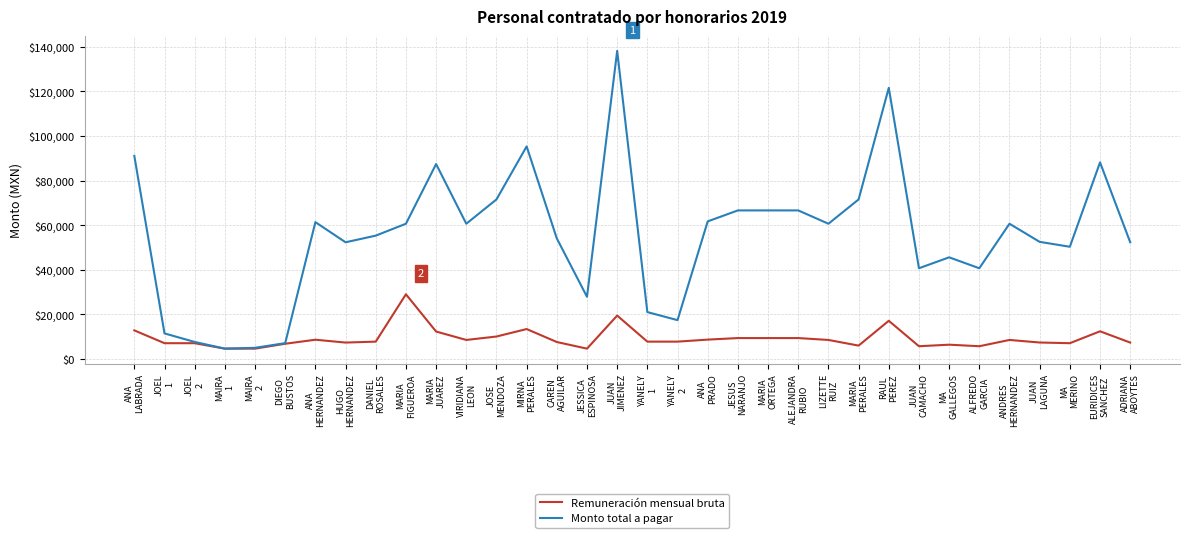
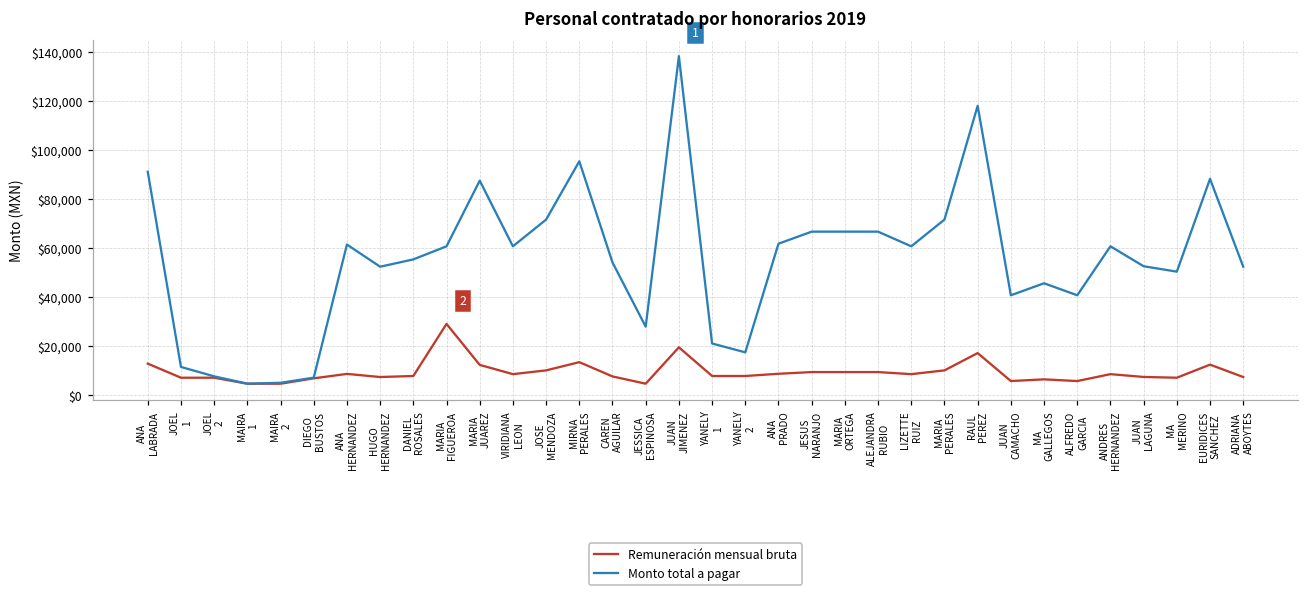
Remuneración mensual bruta, MARIA PERALES: $6,000 -> $10,000
Monto total a pagar, RAUL PEREZ: $122,000 -> $118,000
